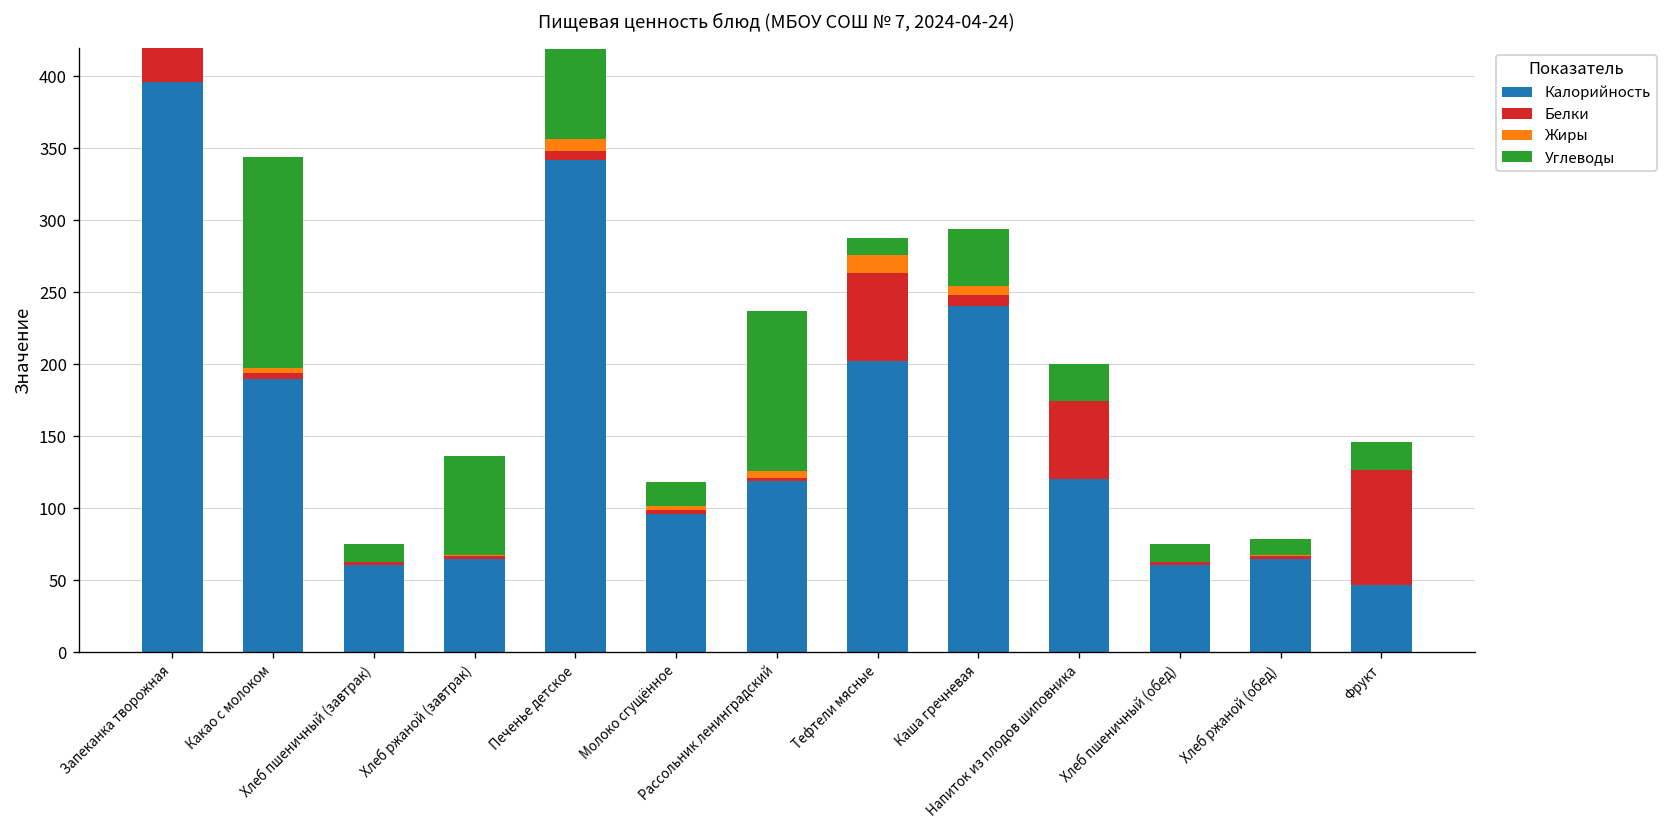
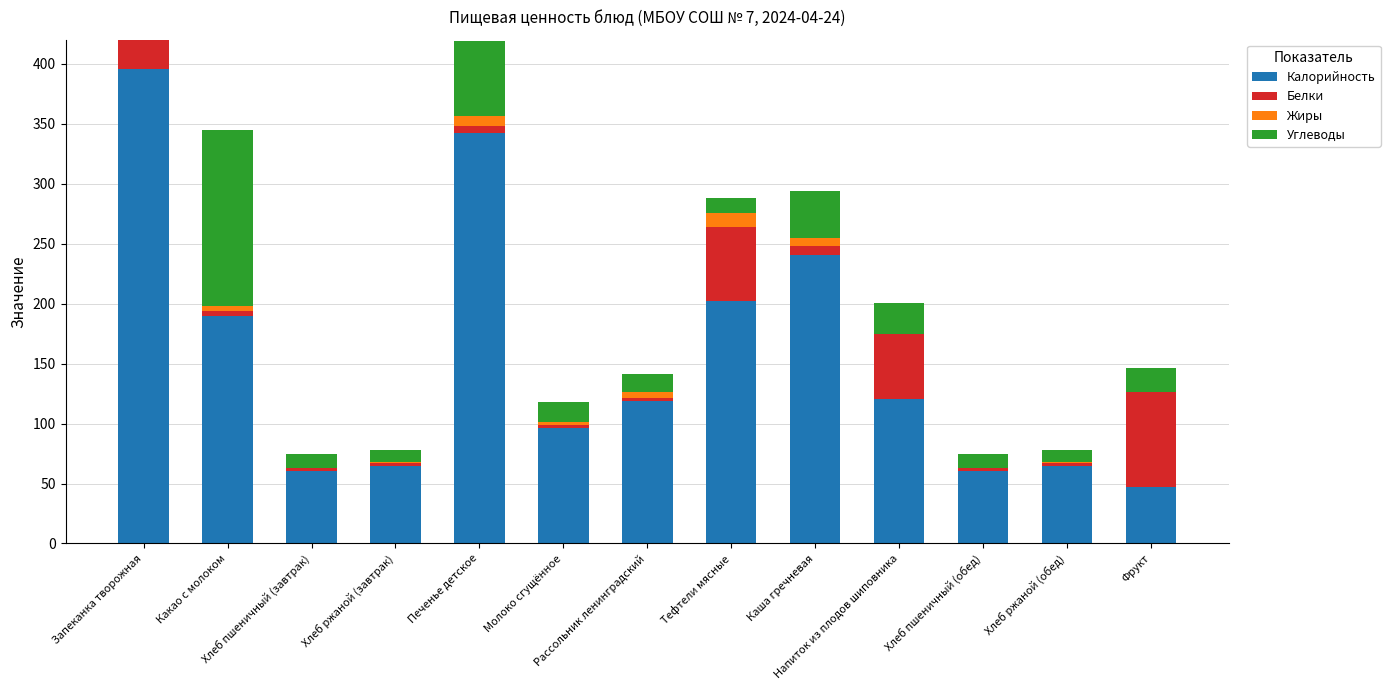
Углеводы, Хлеб ржаной (завтрак): 69 -> 11
Углеводы, Рассольник ленинградский: 111 -> 15
